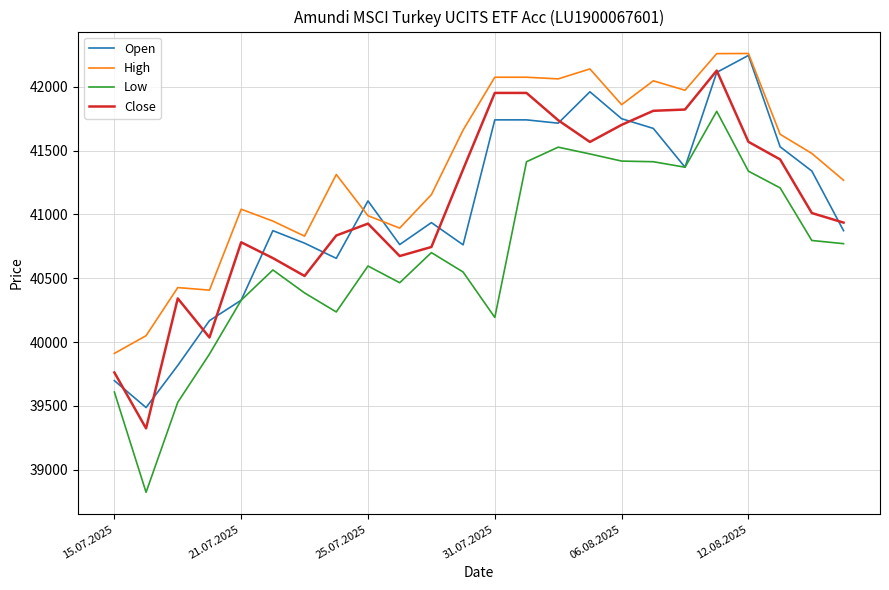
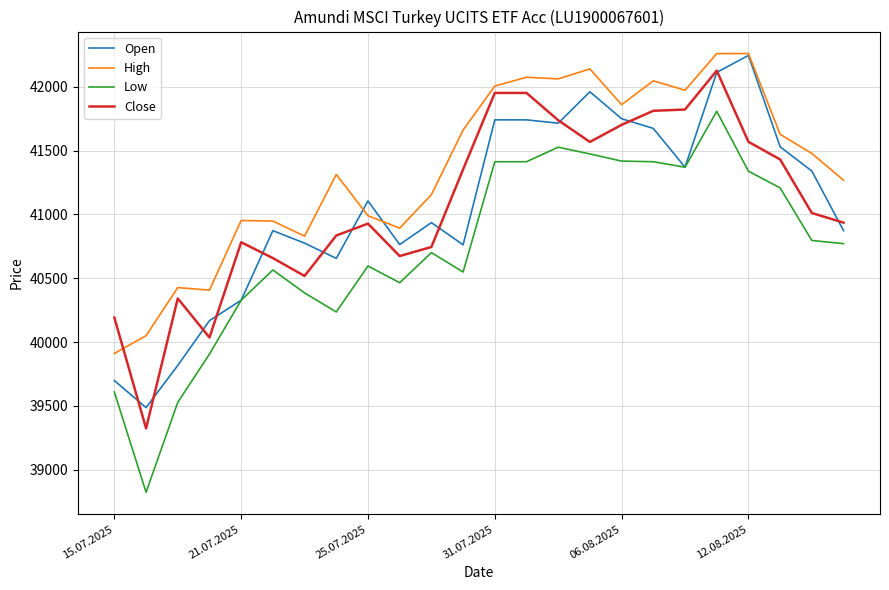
Close, 15.07.2025: 39760 -> 40190
High, 21.07.2025: 41040 -> 40950
High, 31.07.2025: 42080 -> 42010
Low, 31.07.2025: 40190 -> 41410
